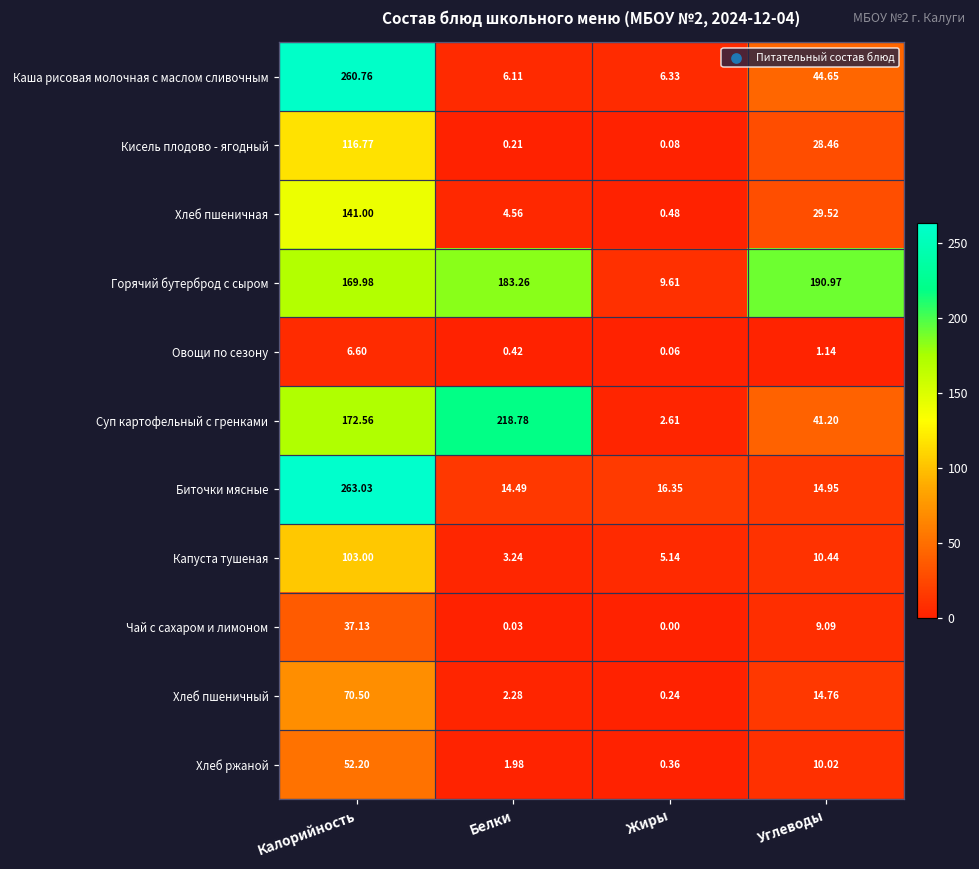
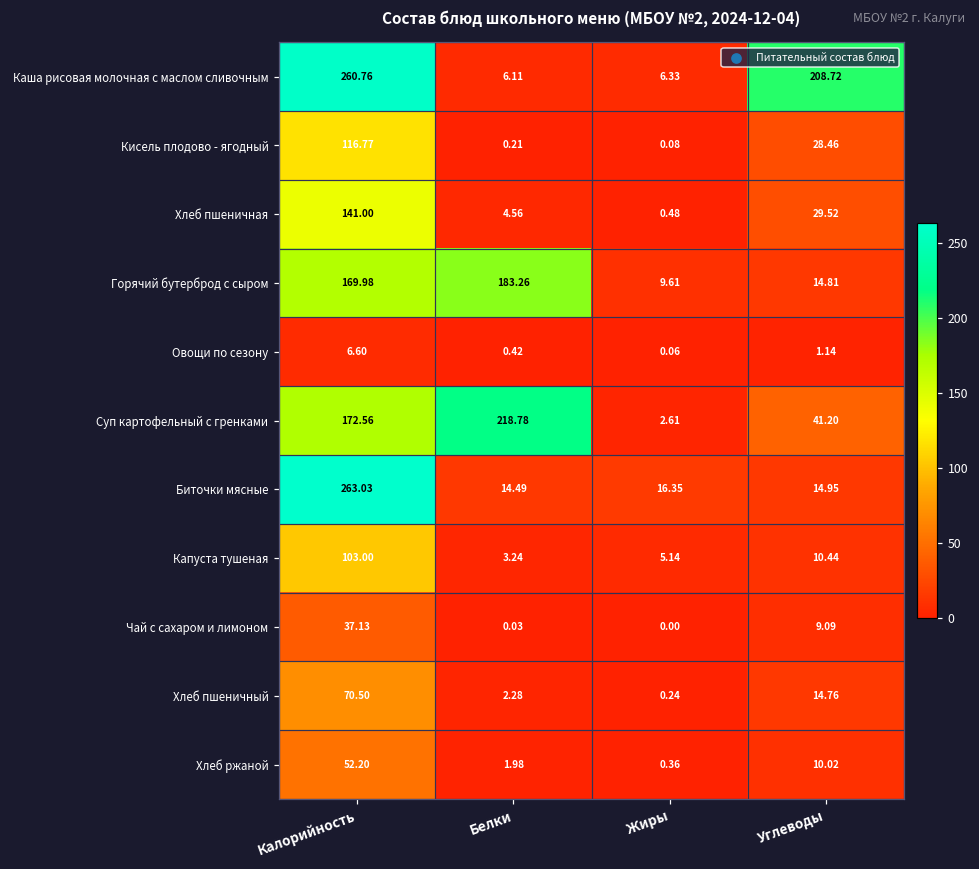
Каша рисовая молочная с маслом сливочным, Углеводы: 44.65 -> 208.72
Горячий бутерброд с сыром, Углеводы: 190.97 -> 14.81
